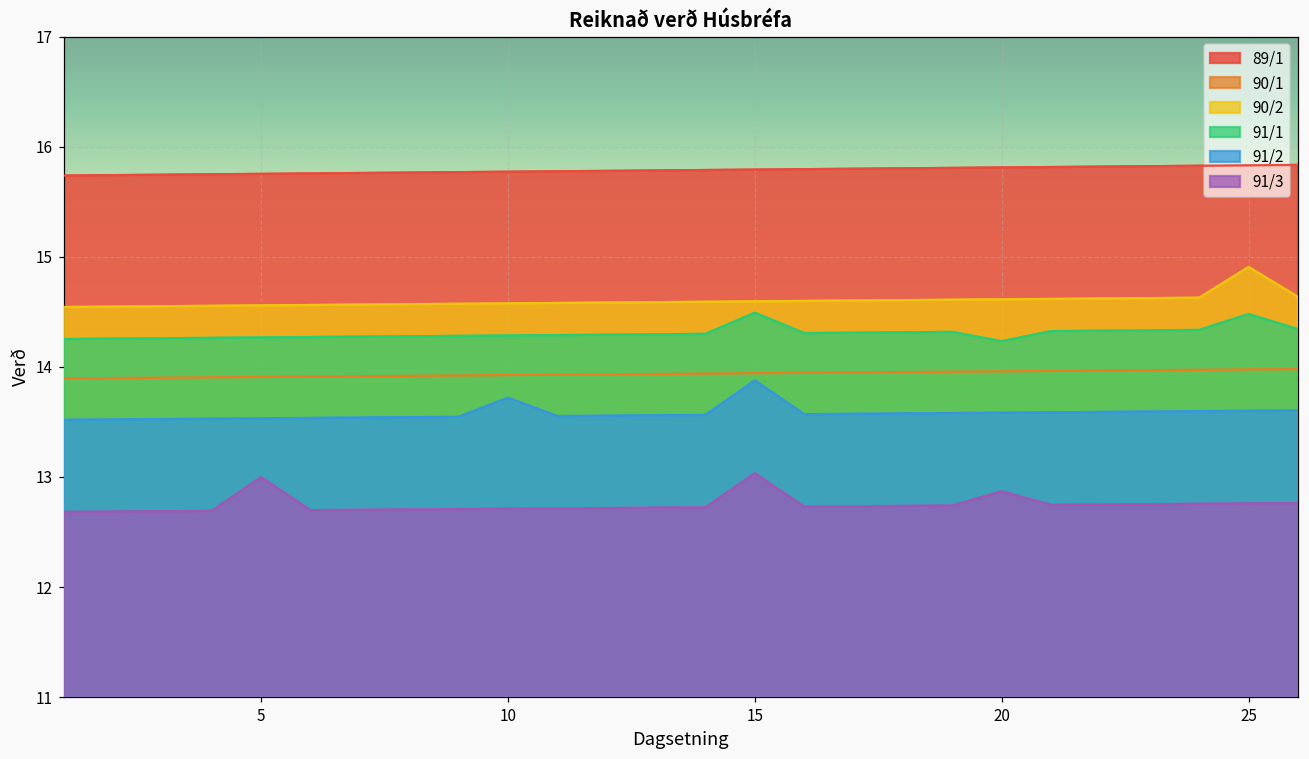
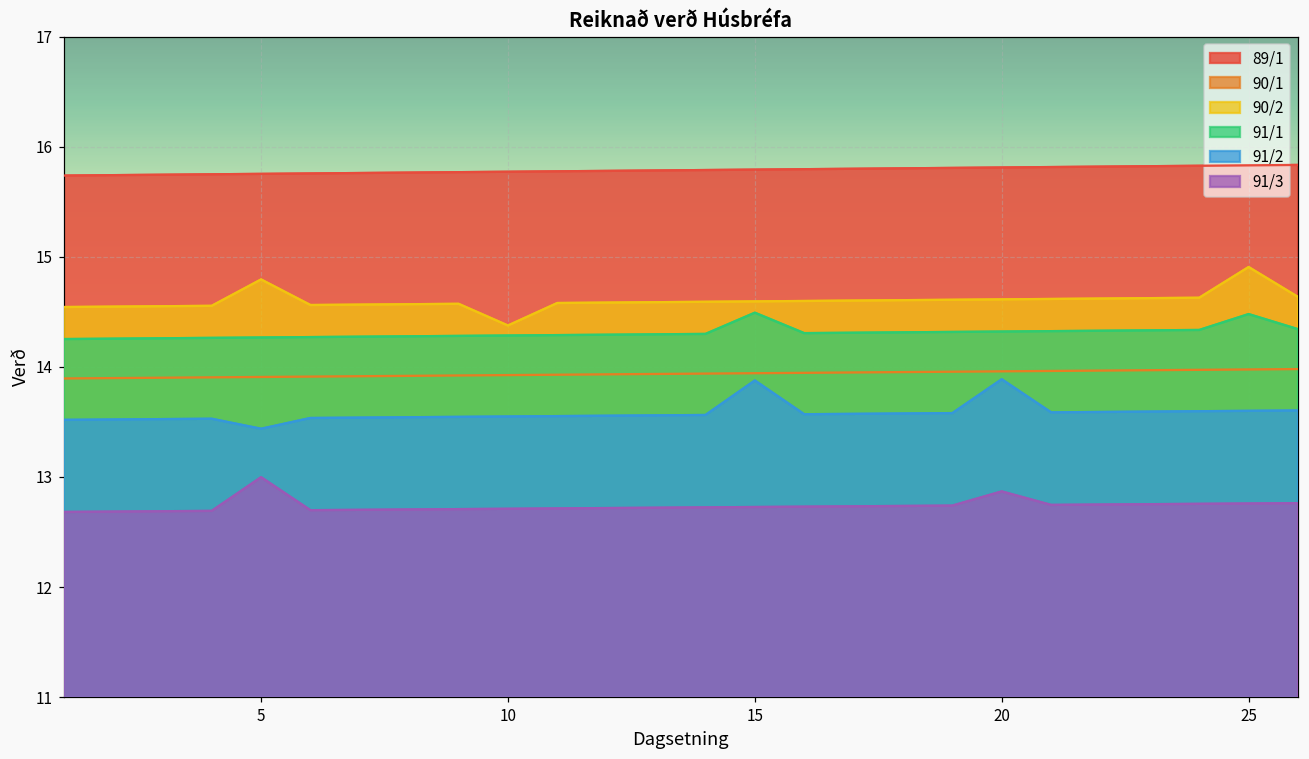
90/2, 5: 14.56 -> 14.79
91/2, 5: 13.53 -> 13.44
90/2, 10: 14.58 -> 14.38
91/2, 10: 13.72 -> 13.55
91/3, 15: 13.03 -> 12.73
91/1, 20: 14.23 -> 14.32
91/2, 20: 13.58 -> 13.89
